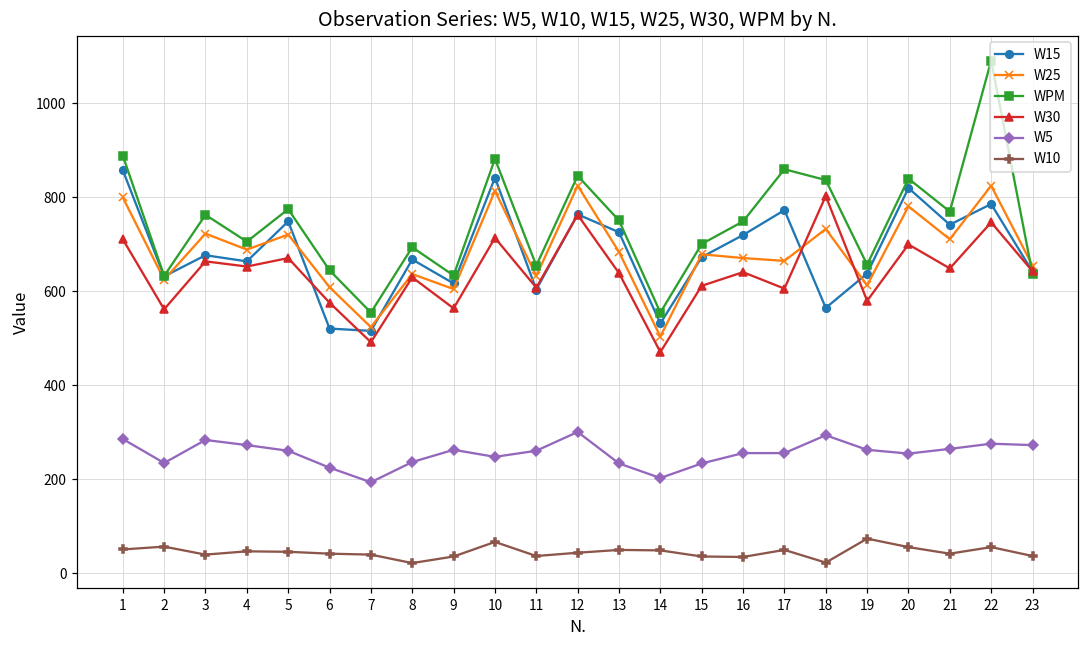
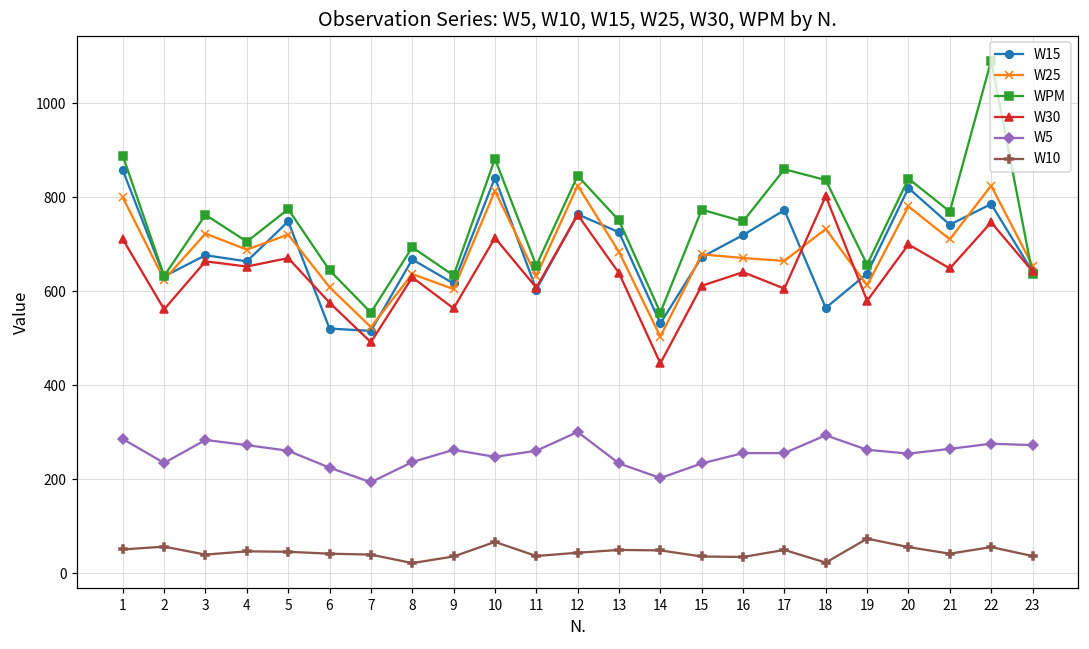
W30, 14: 470 -> 450
WPM, 15: 700 -> 770
